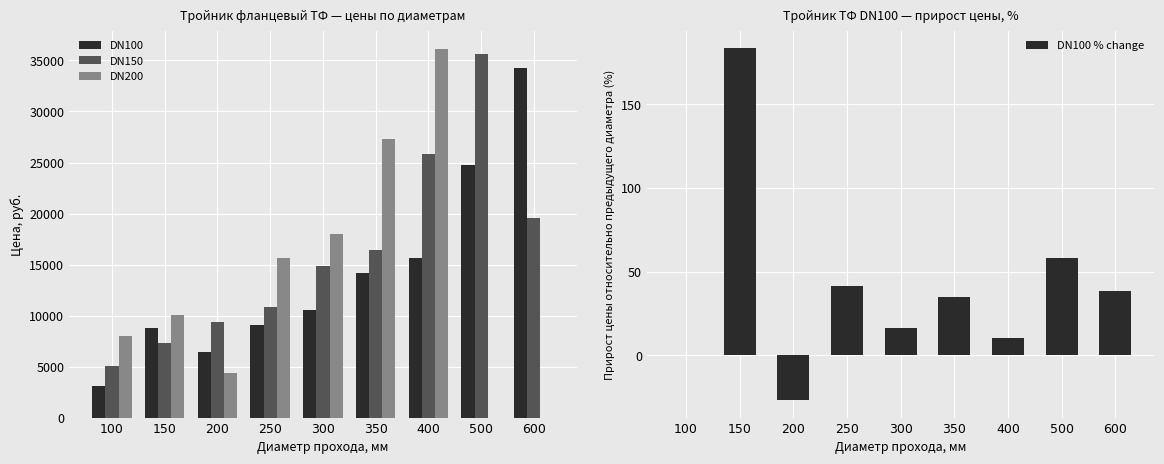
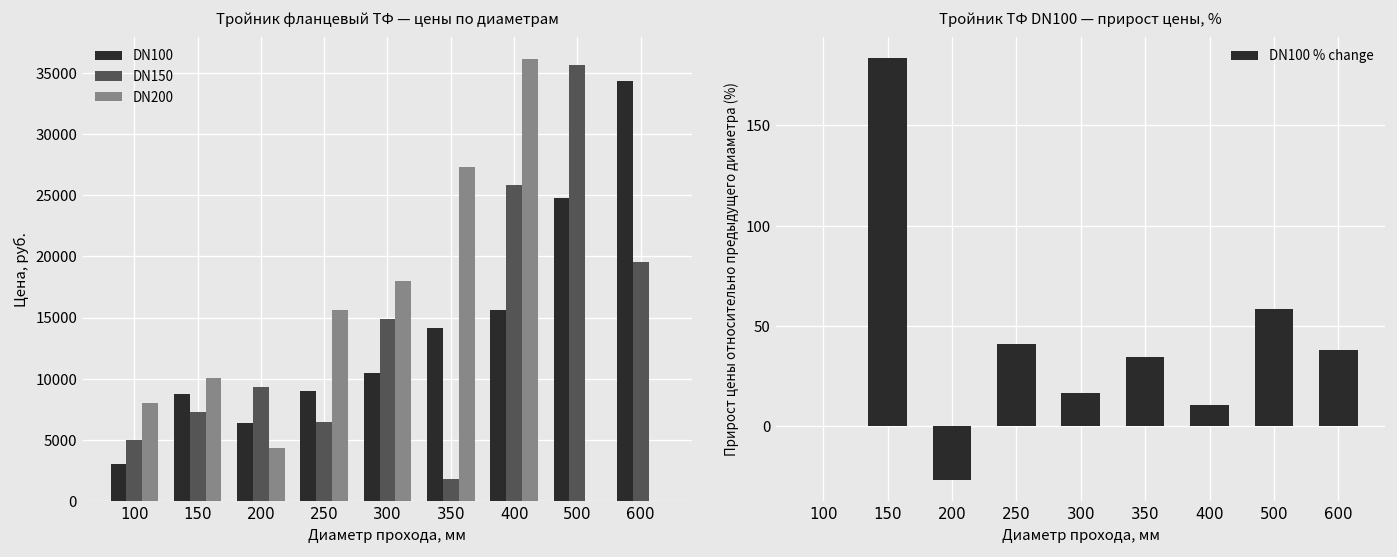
Тройник фланцевый ТФ — цены по диаметрам, DN150, 250: 10900 -> 6500
Тройник фланцевый ТФ — цены по диаметрам, DN150, 350: 16500 -> 1800
